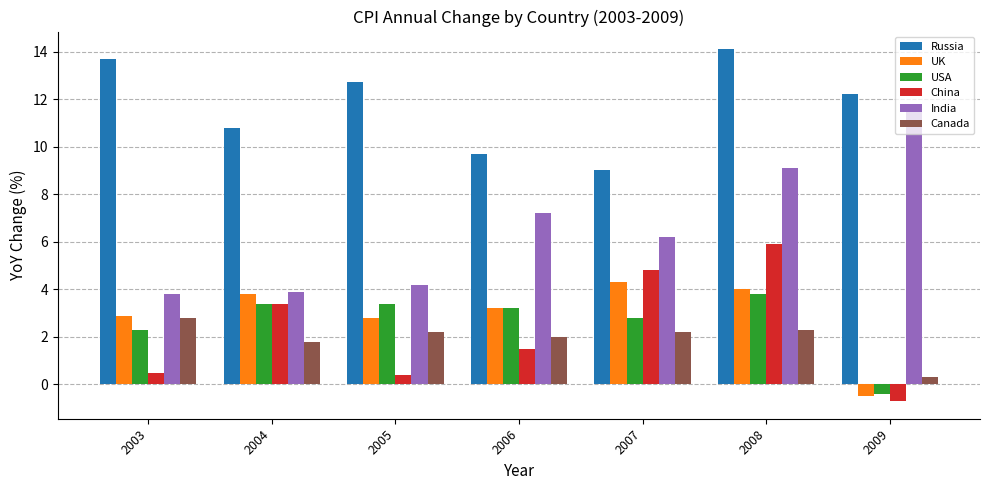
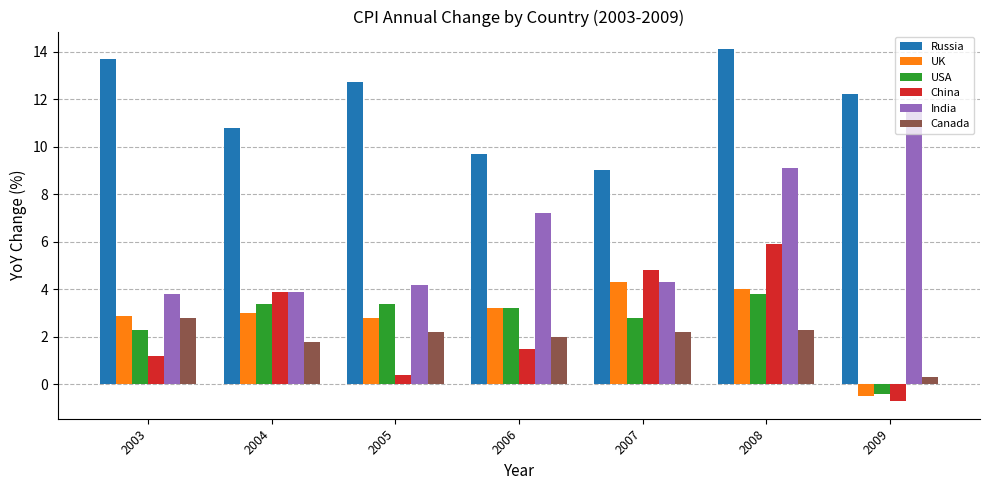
China, 2003: 0.5 -> 1.2
UK, 2004: 3.8 -> 3.0
China, 2004: 3.4 -> 3.9
India, 2007: 6.2 -> 4.3
